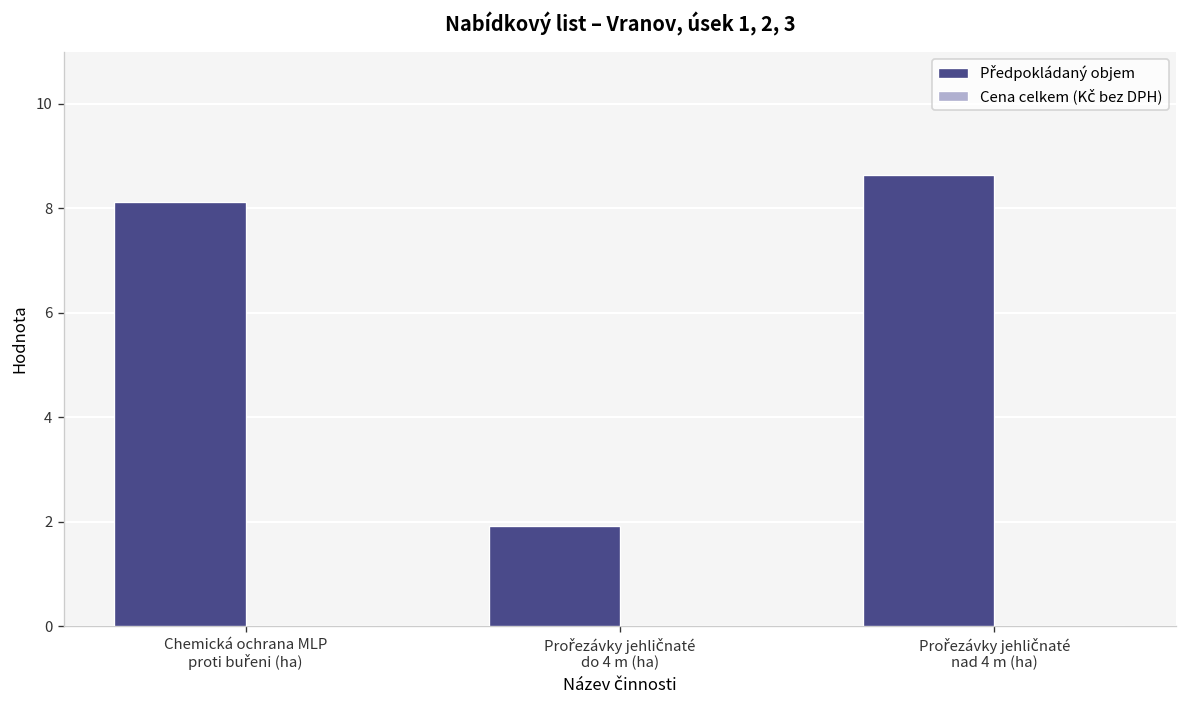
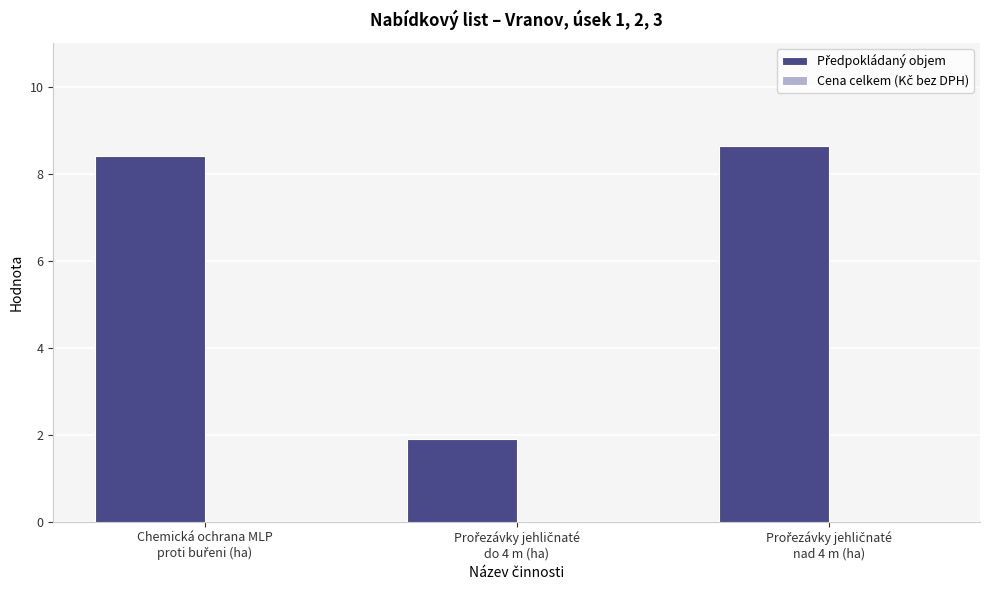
Předpokládaný objem, Chemická ochrana MLP proti buřeni (ha): 8.1 -> 8.4
